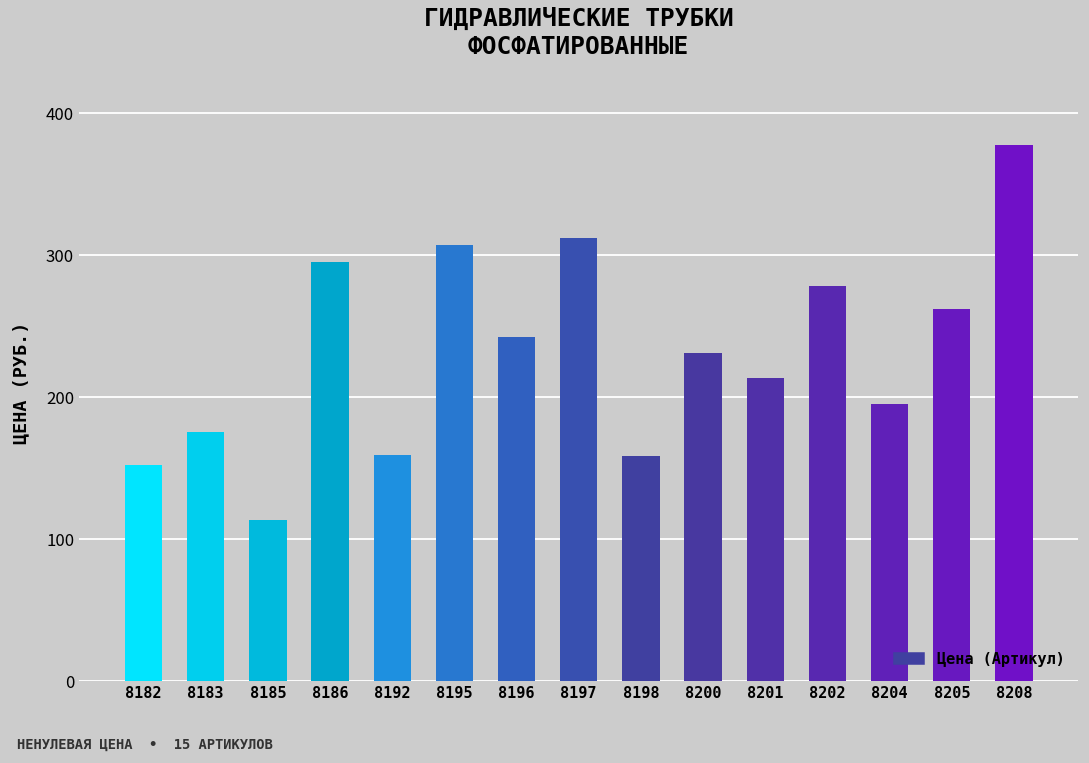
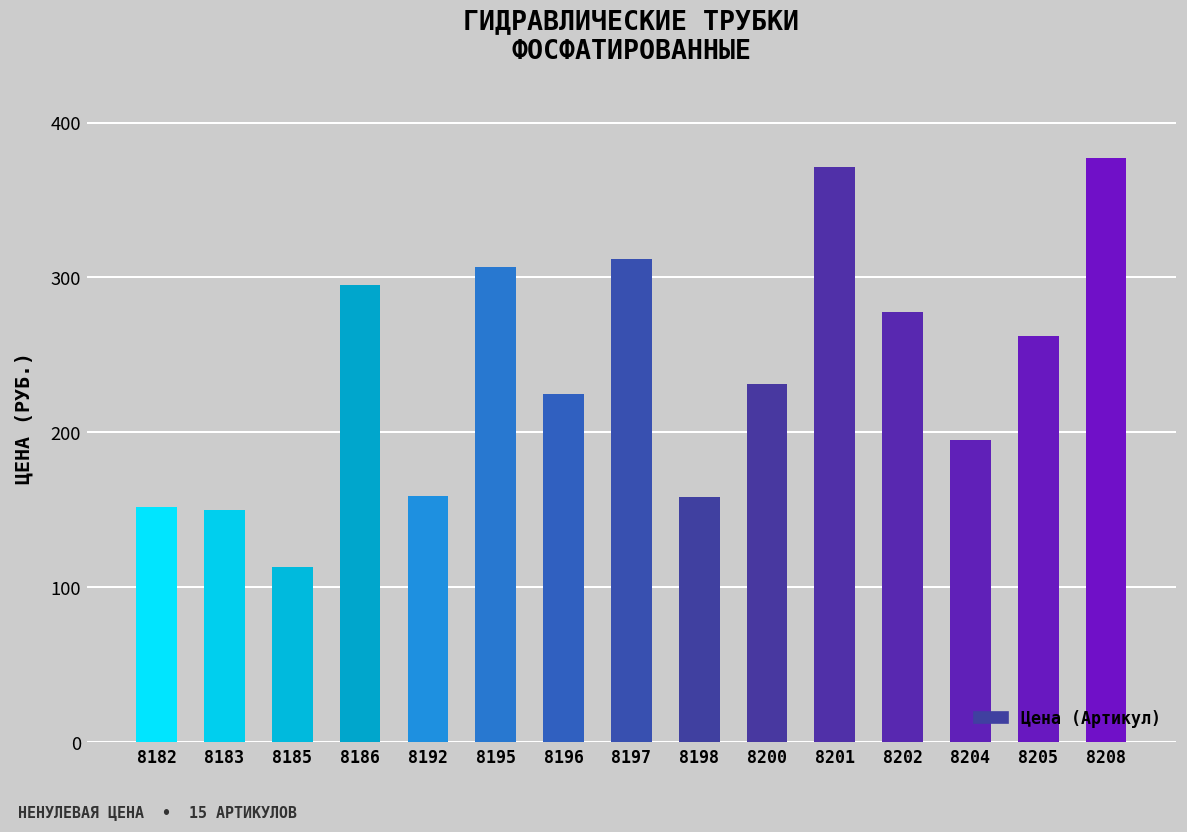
8183: 175 -> 150
8196: 242 -> 225
8201: 213 -> 371
